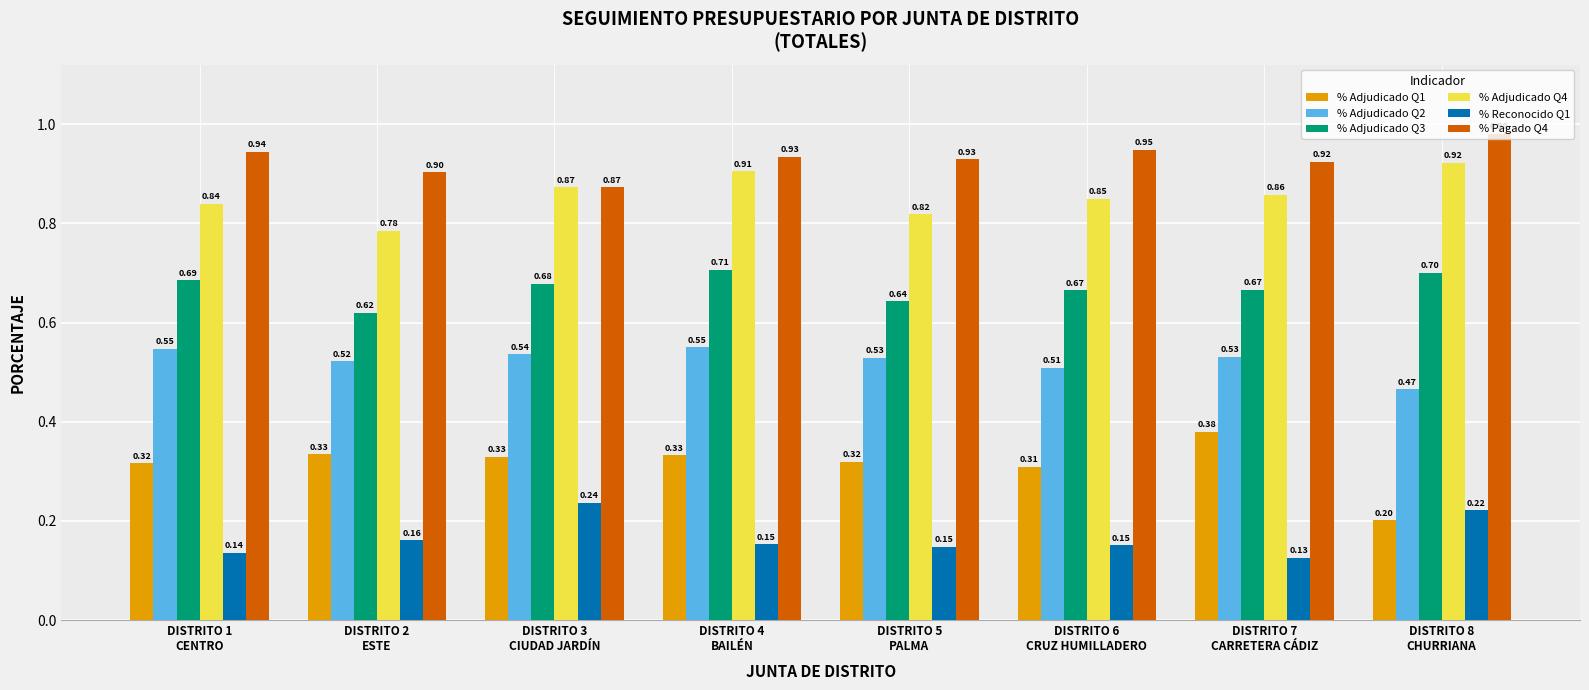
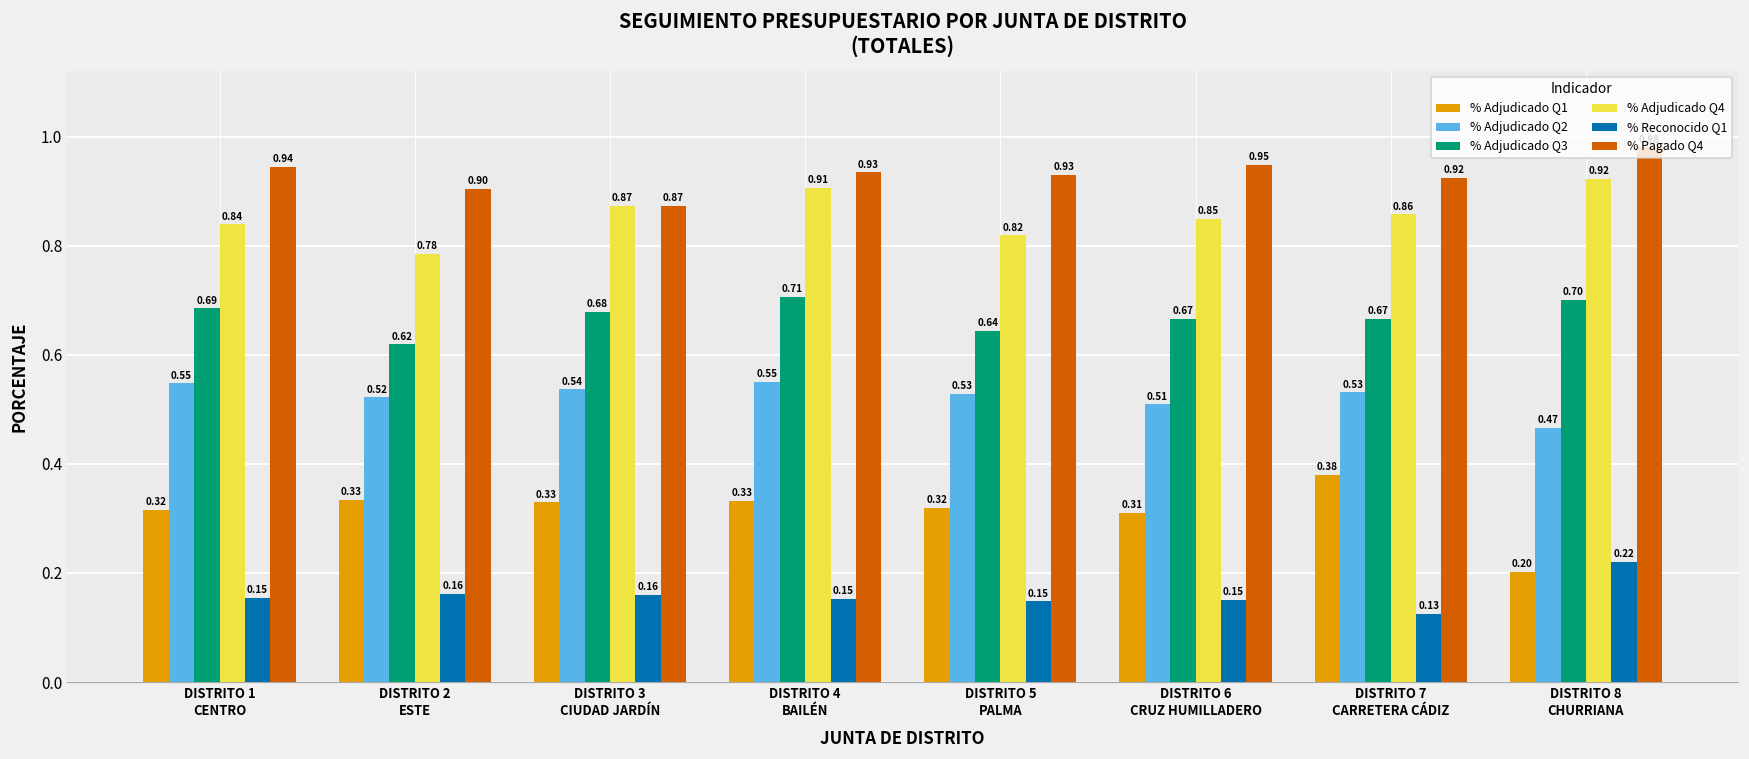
% Reconocido Q1, DISTRITO 1 CENTRO: 0.14 -> 0.15
% Reconocido Q1, DISTRITO 3 CIUDAD JARDÍN: 0.24 -> 0.16
